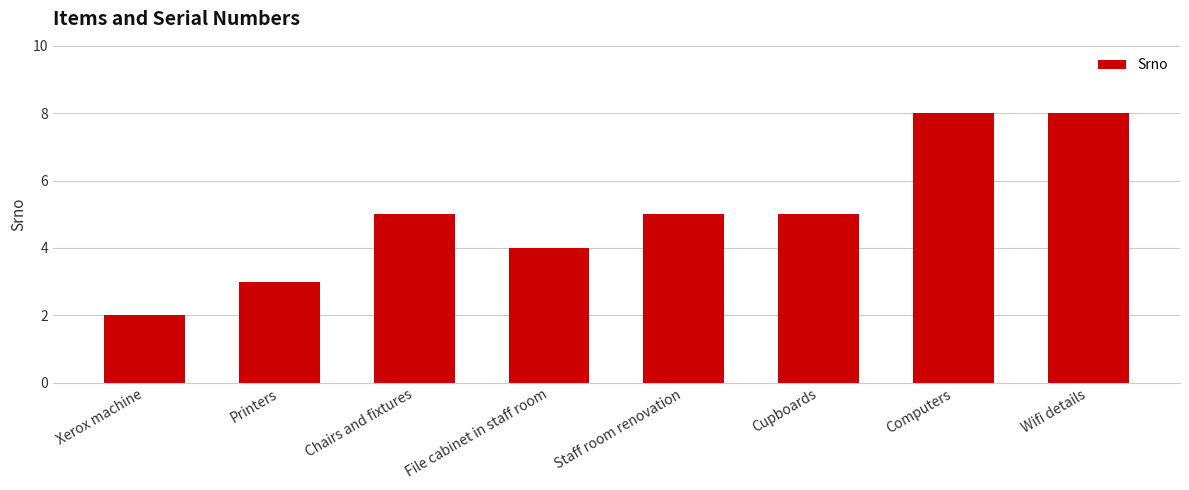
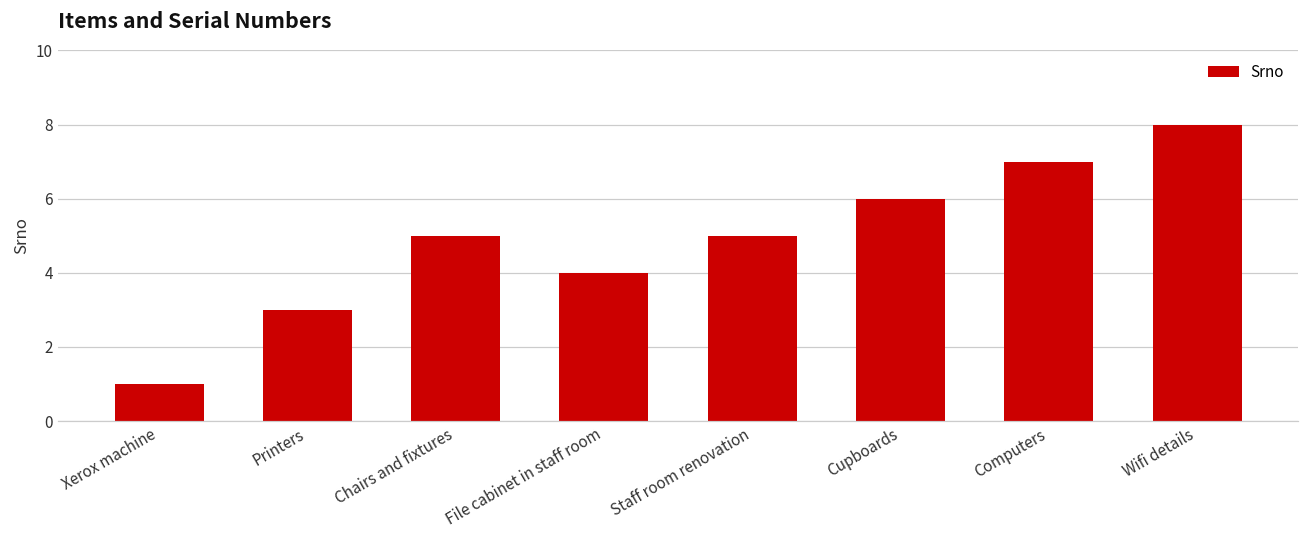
Xerox machine: 2 -> 1
Cupboards: 5 -> 6
Computers: 8 -> 7
